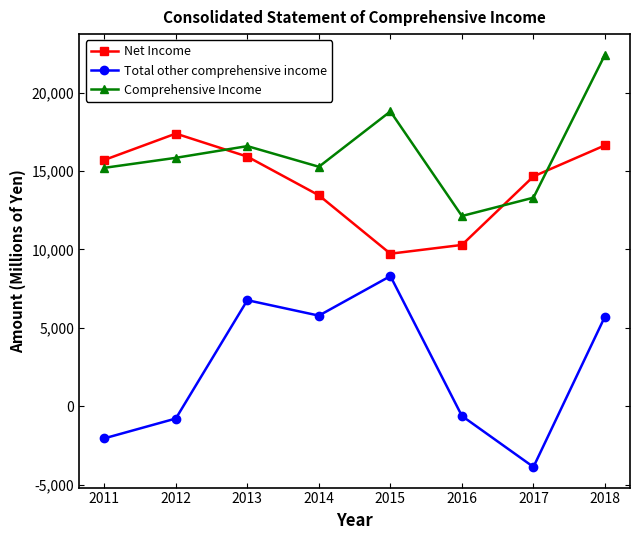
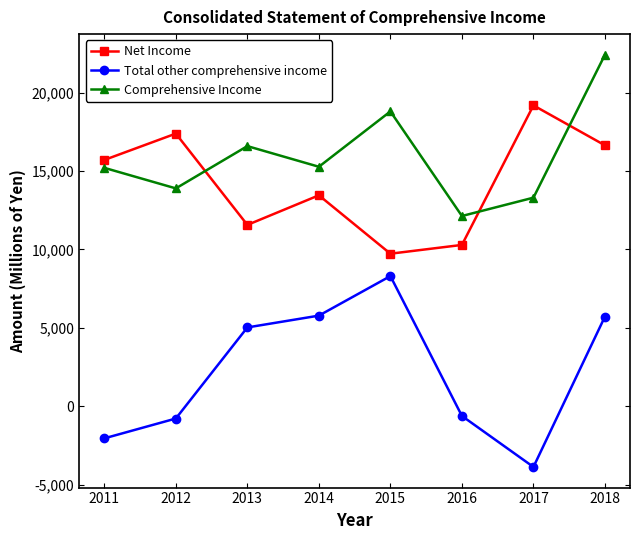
Comprehensive Income, 2012: 15,800 -> 13,900
Net Income, 2013: 15,900 -> 11,600
Total other comprehensive income, 2013: 6,800 -> 5,000
Net Income, 2017: 14,700 -> 19,200
